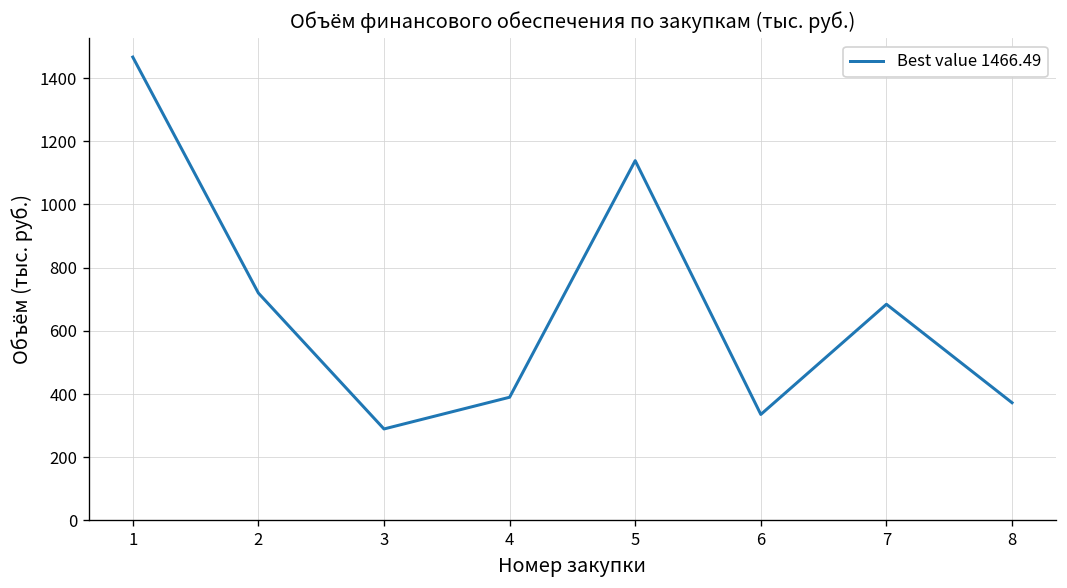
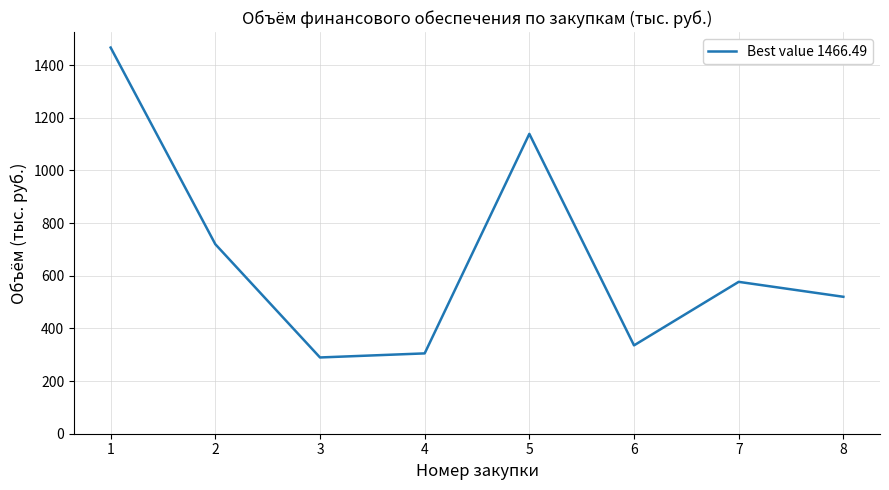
4: 390 -> 310
7: 680 -> 580
8: 370 -> 520
